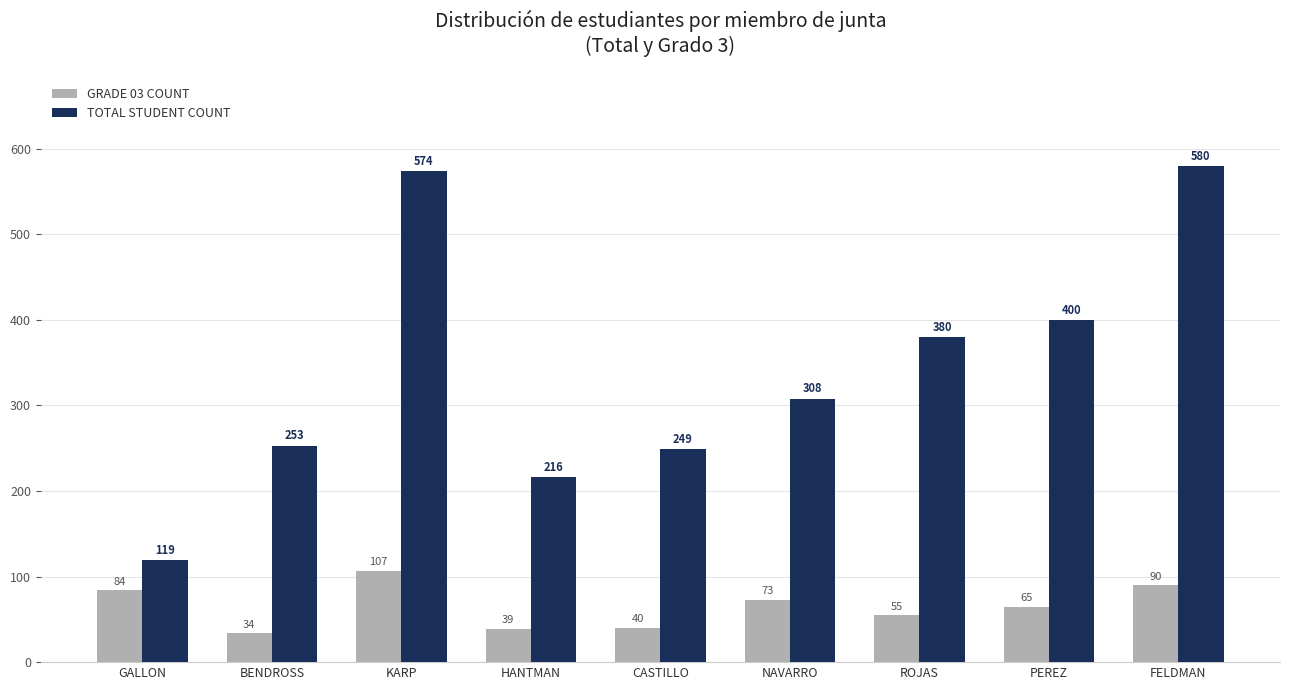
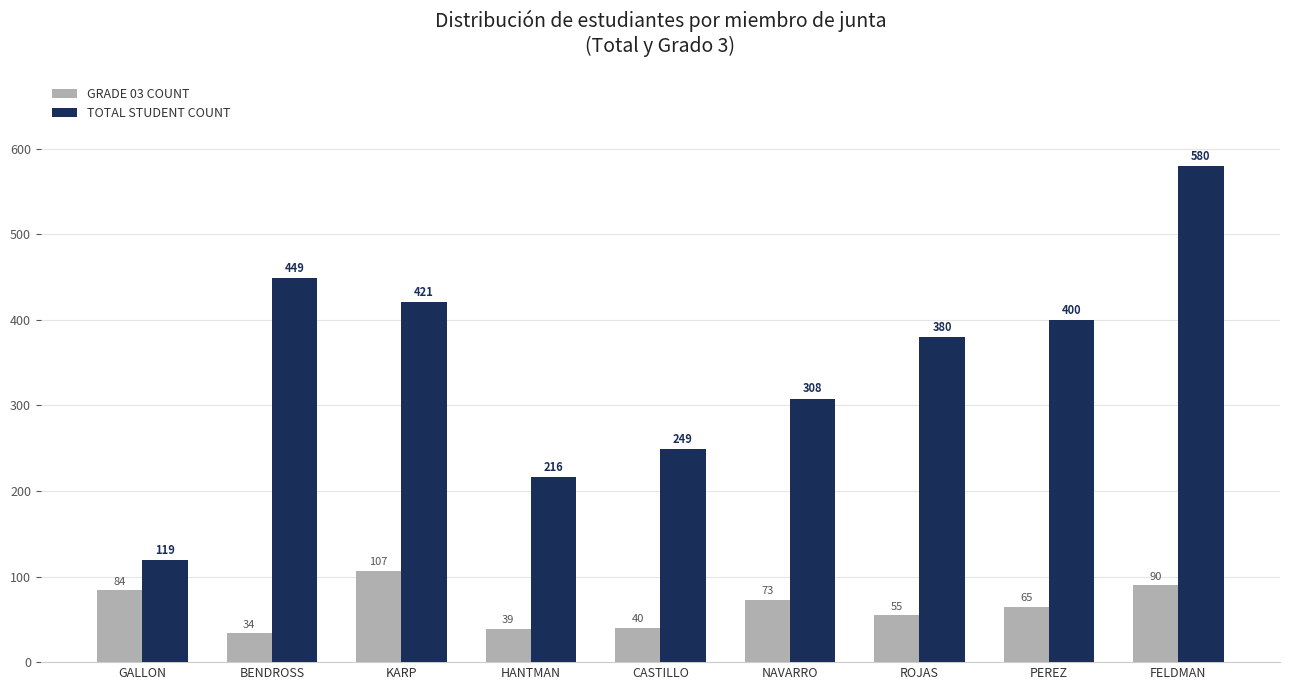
TOTAL STUDENT COUNT, BENDROSS: 253 -> 449
TOTAL STUDENT COUNT, KARP: 574 -> 421
